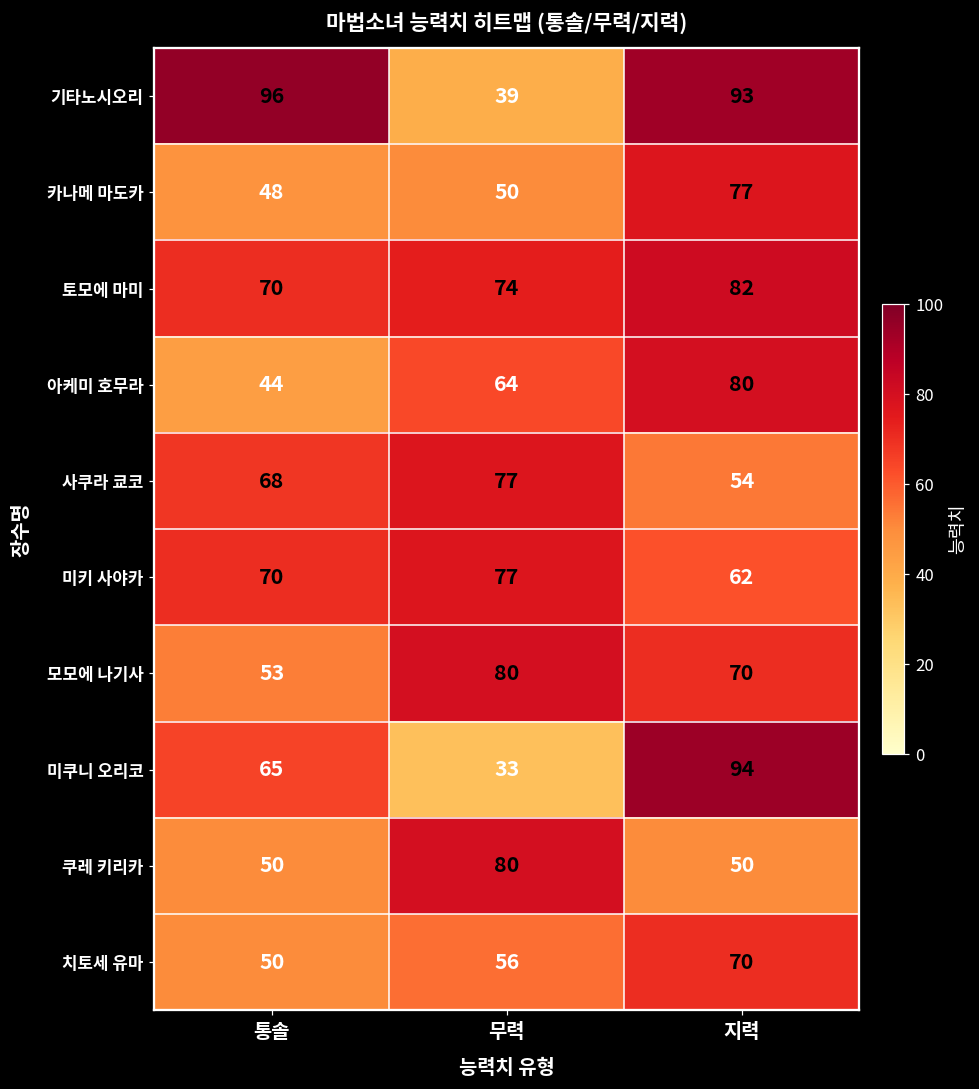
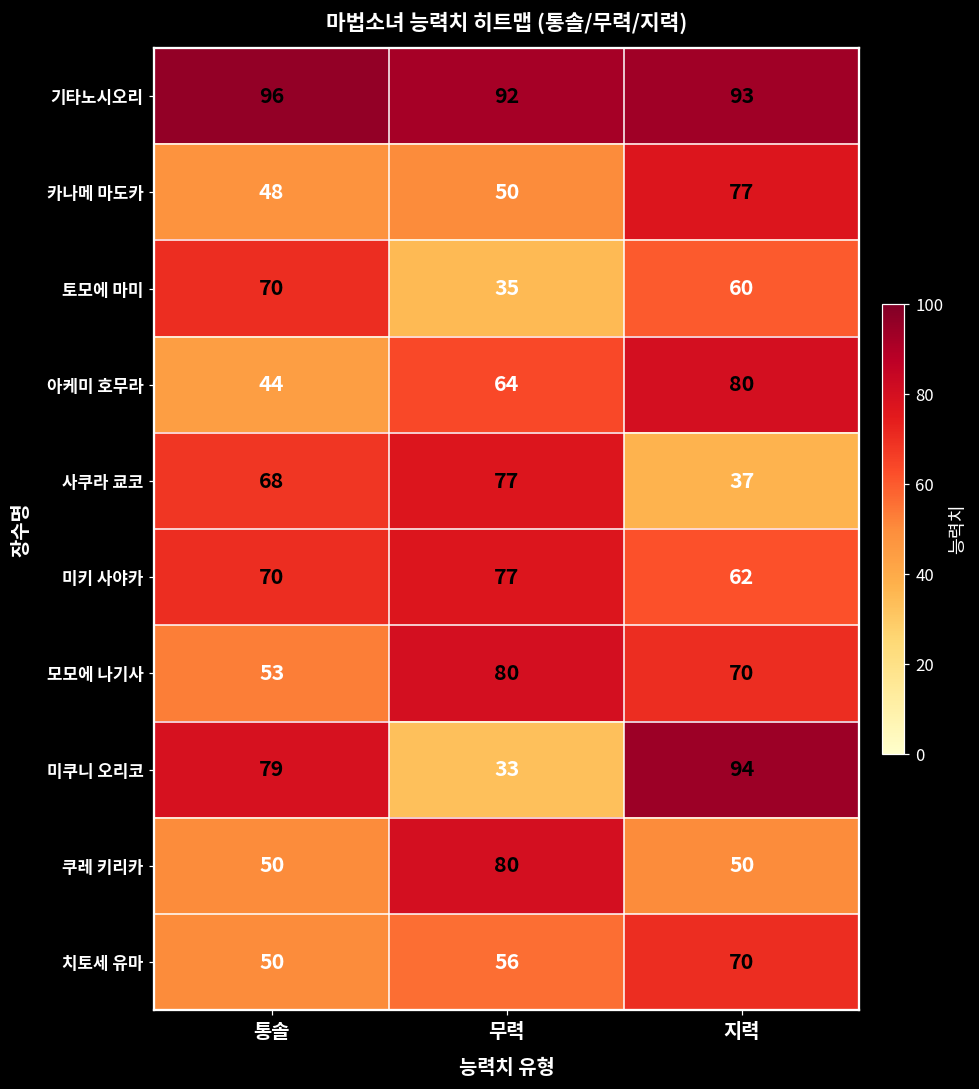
기타노시오리, 무력: 39 -> 92
토모에 마미, 무력: 74 -> 35
토모에 마미, 지력: 82 -> 60
사쿠라 쿄코, 지력: 54 -> 37
미쿠니 오리코, 통솔: 65 -> 79
